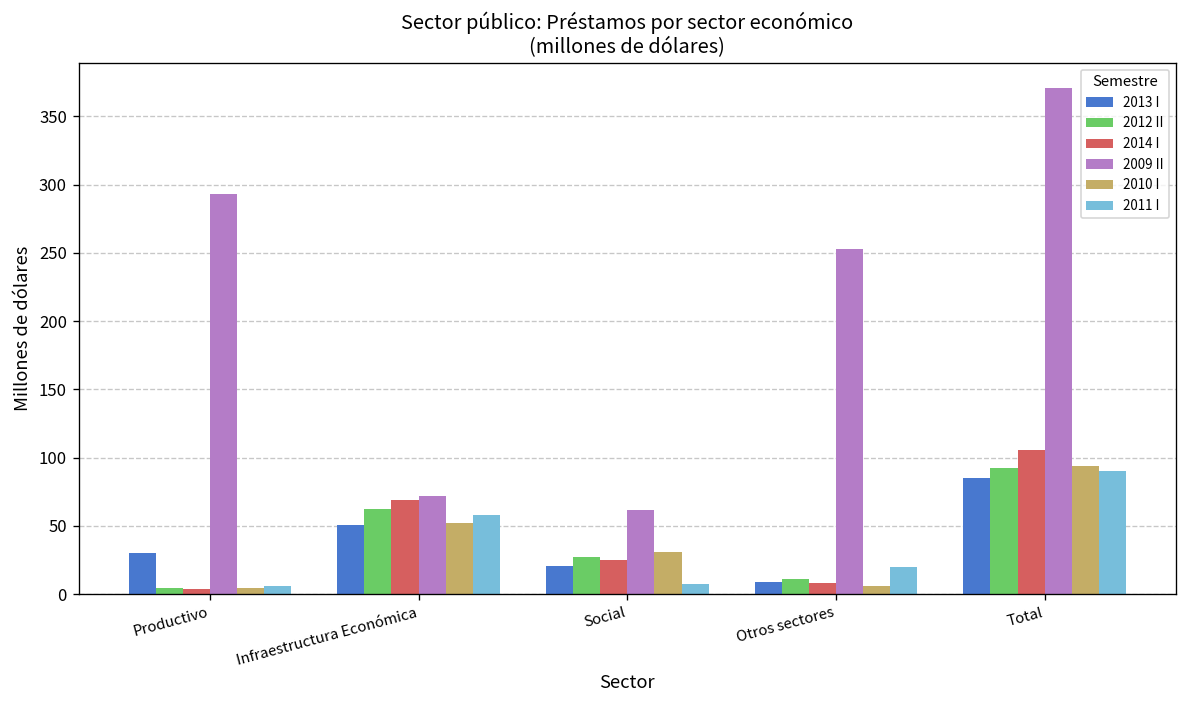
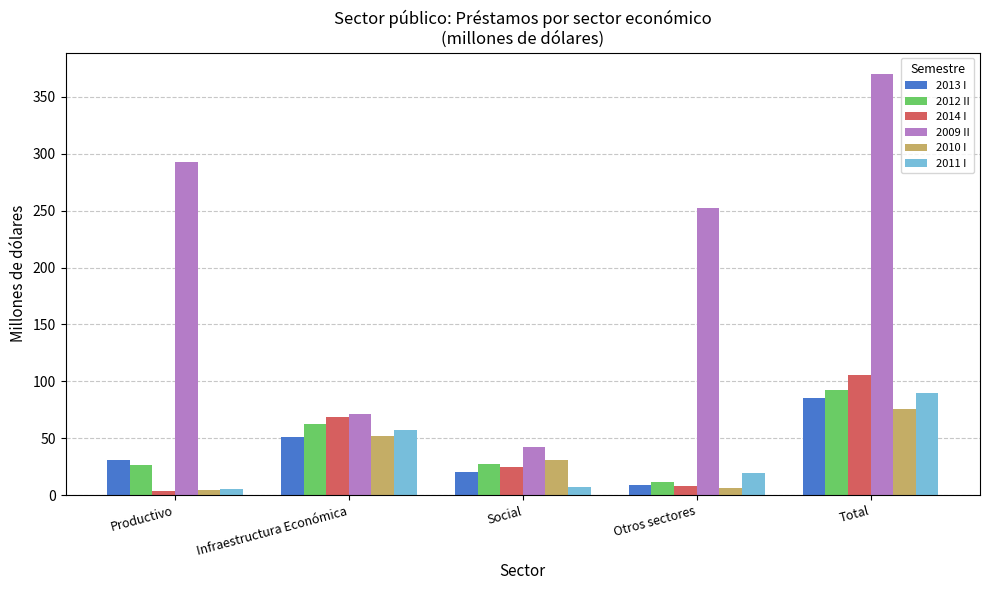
2012 II, Productivo: 4 -> 27
2009 II, Social: 62 -> 42
2010 I, Total: 94 -> 76
